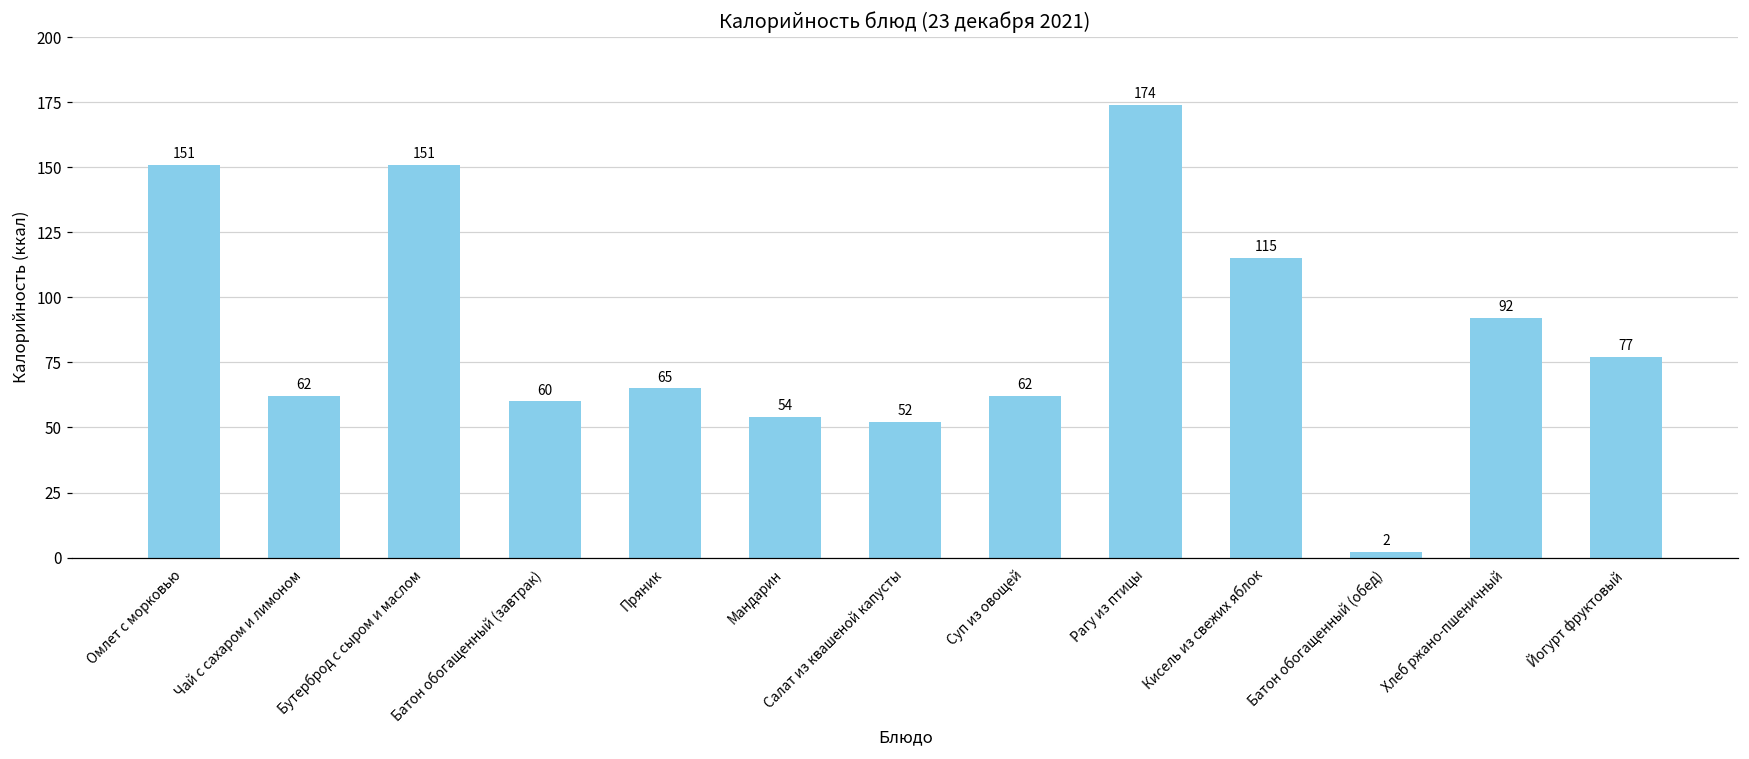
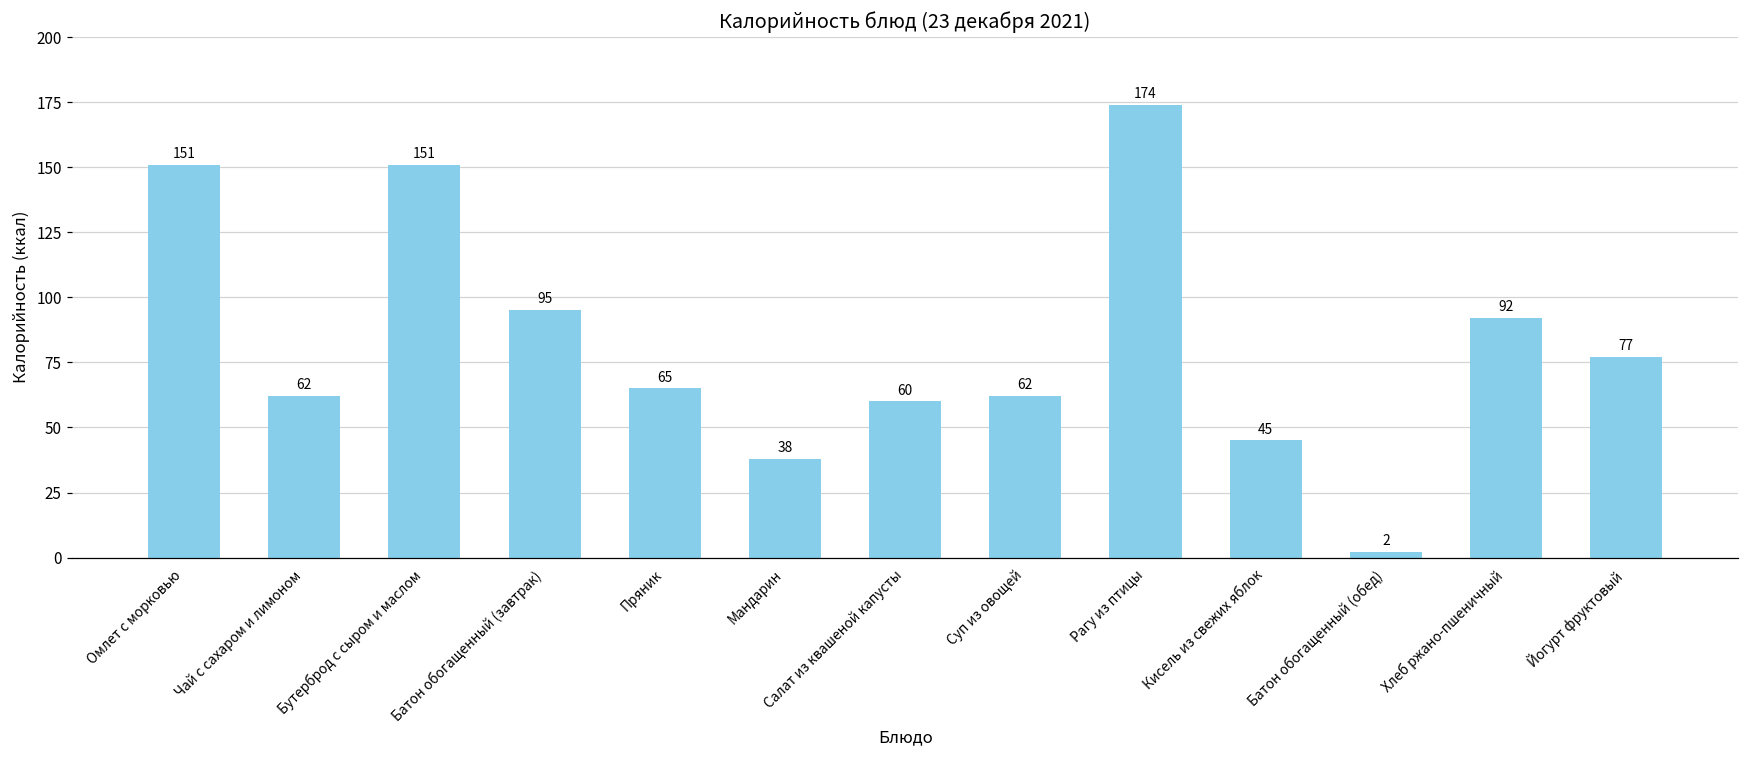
Батон обогащенный (завтрак): 60 -> 95
Мандарин: 54 -> 38
Салат из квашеной капусты: 52 -> 60
Кисель из свежих яблок: 115 -> 45
